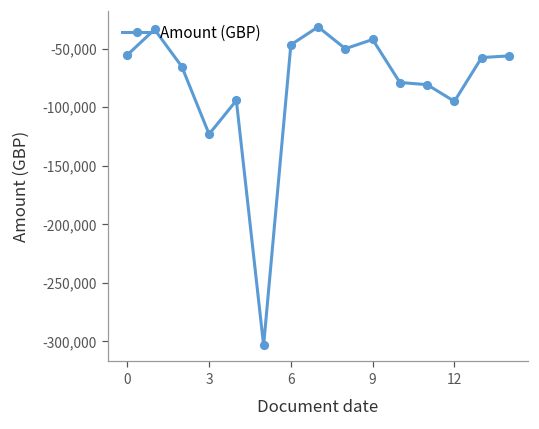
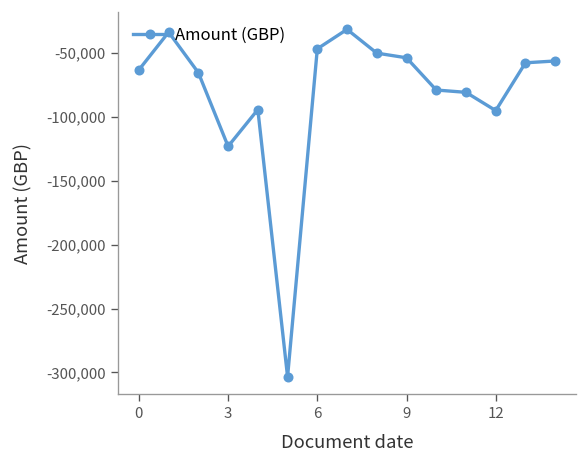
0: -55,000 -> -63,000
9: -42,000 -> -54,000
